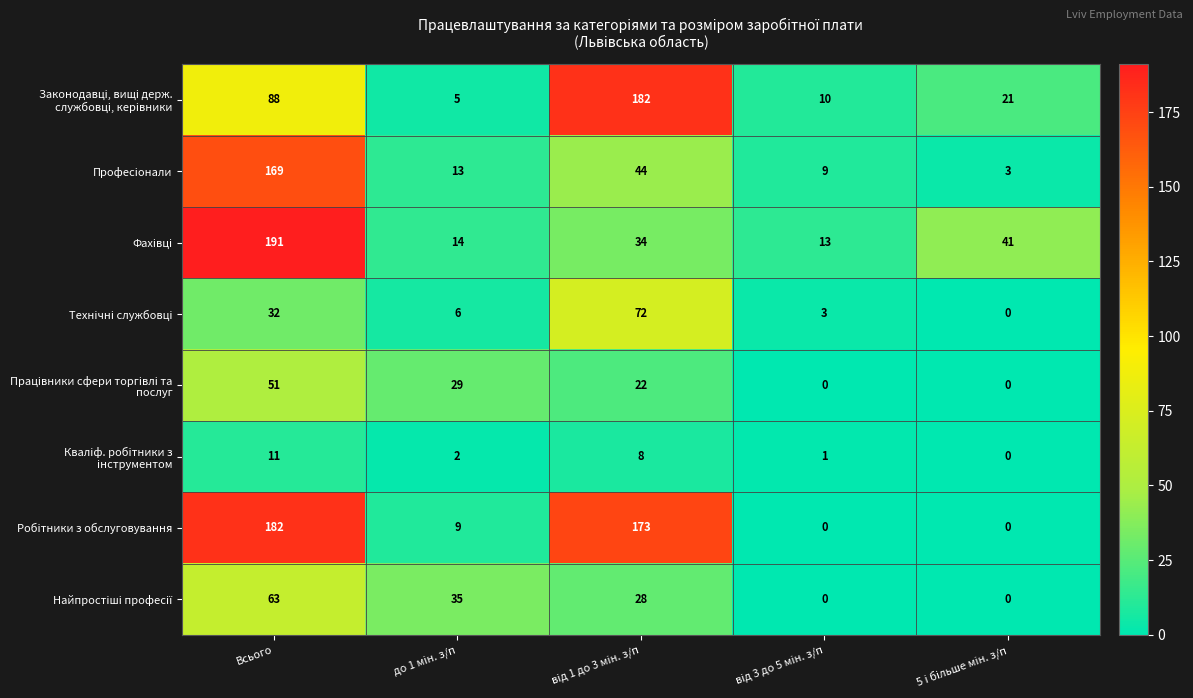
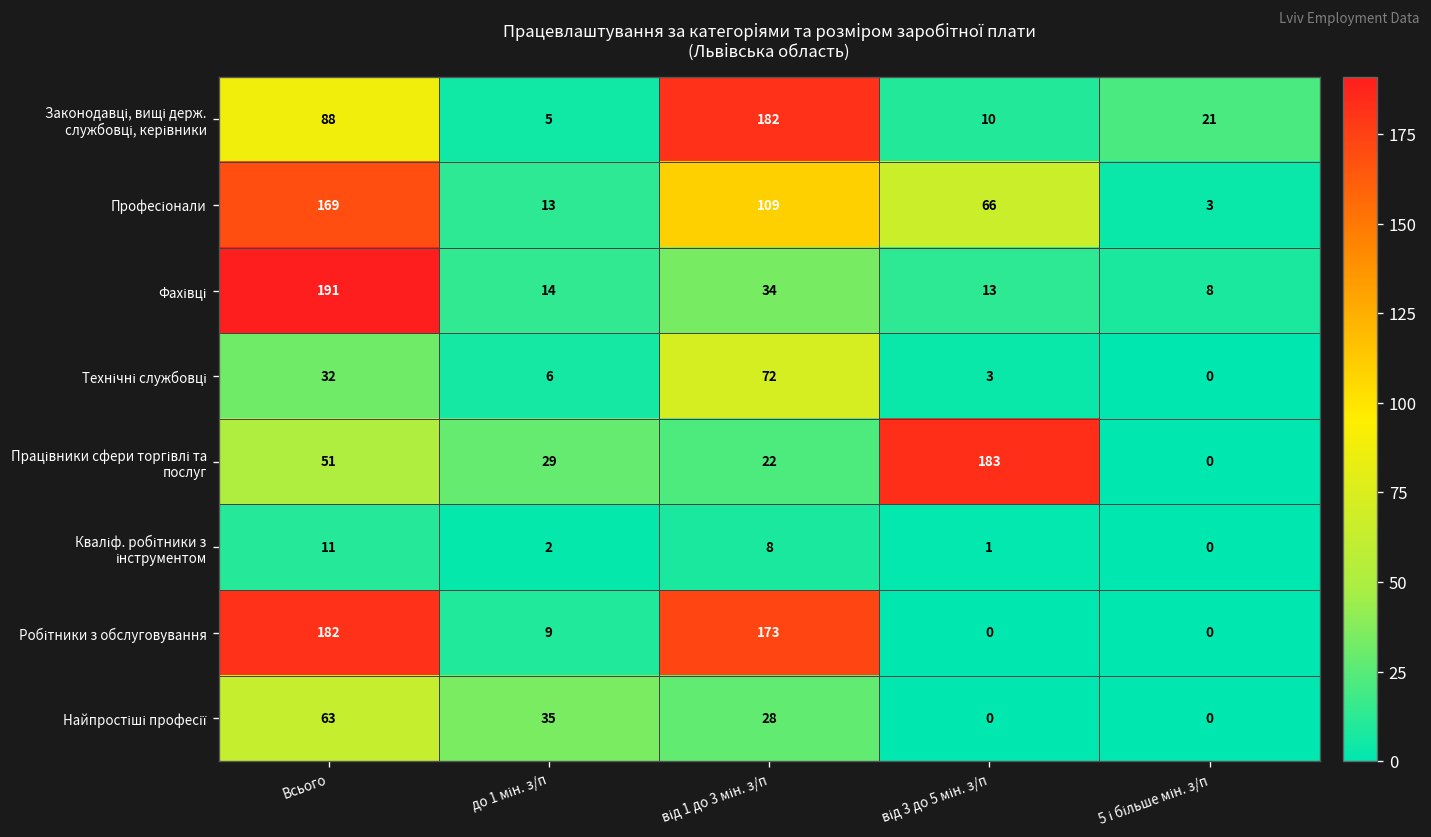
Професіонали, від 1 до 3 мін. з/п: 44 -> 109
Професіонали, від 3 до 5 мін. з/п: 9 -> 66
Фахівці, 5 і більше мін. з/п: 41 -> 8
Працівники сфери торгівлі та послуг, від 3 до 5 мін. з/п: 0 -> 183
